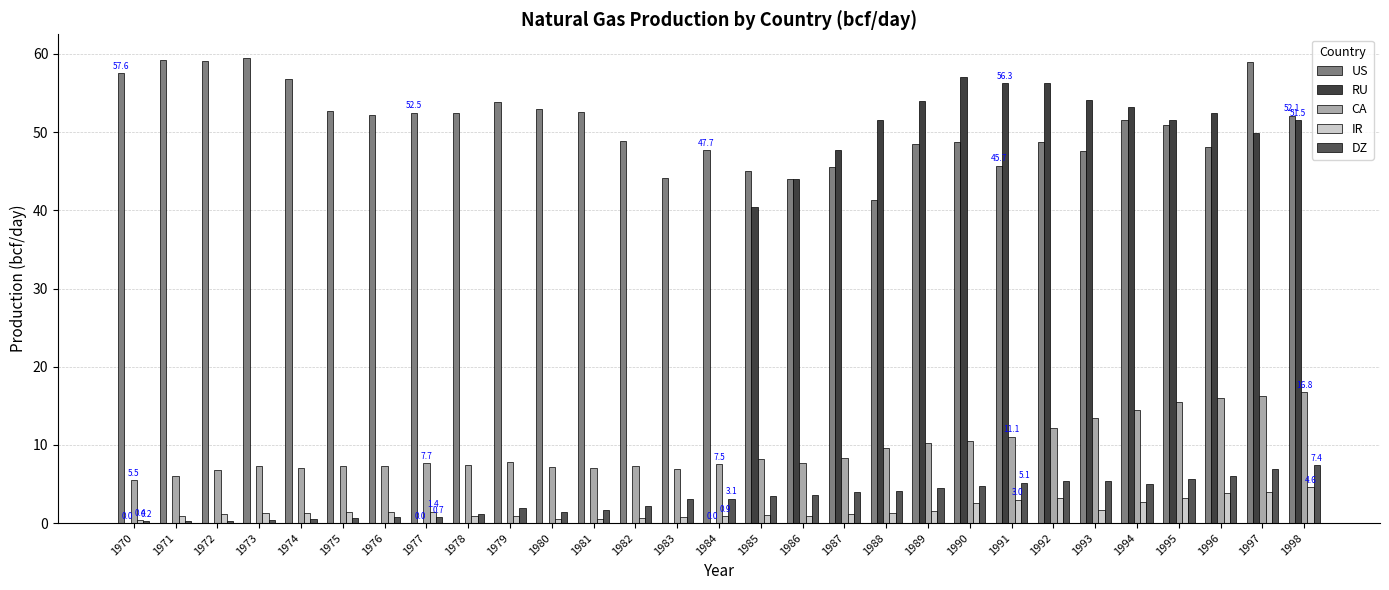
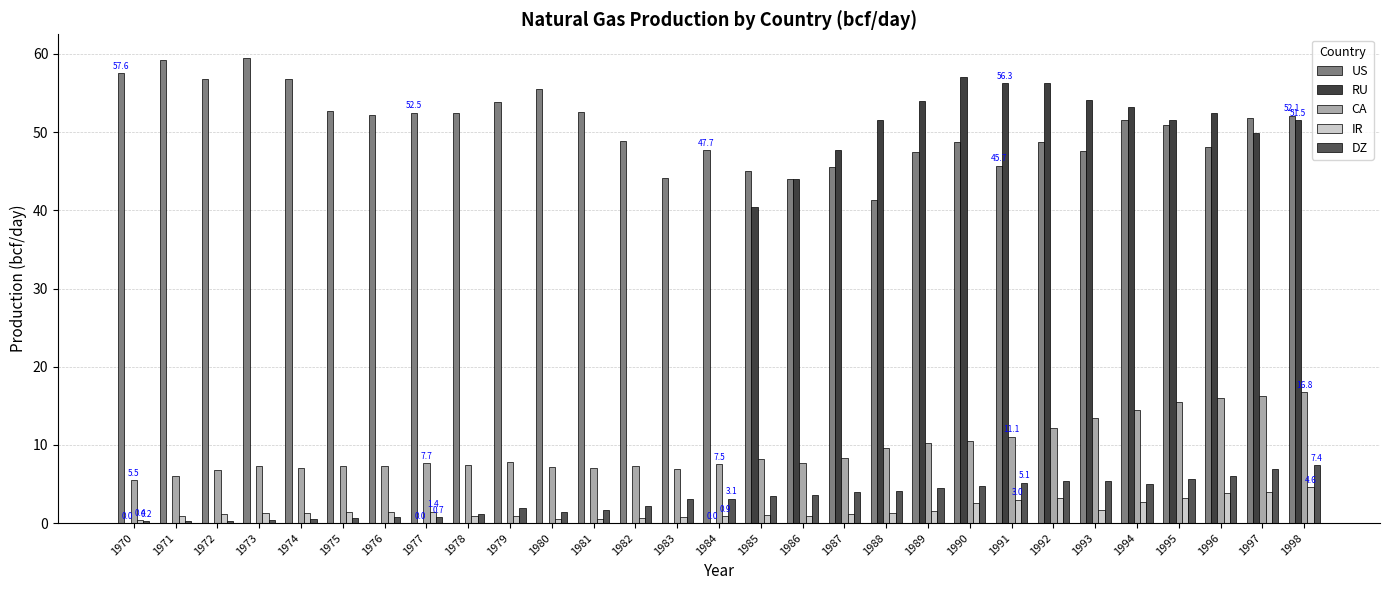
US, 1972: 59 -> 57
US, 1980: 53 -> 56
US, 1989: 48 -> 47
US, 1997: 59 -> 52
